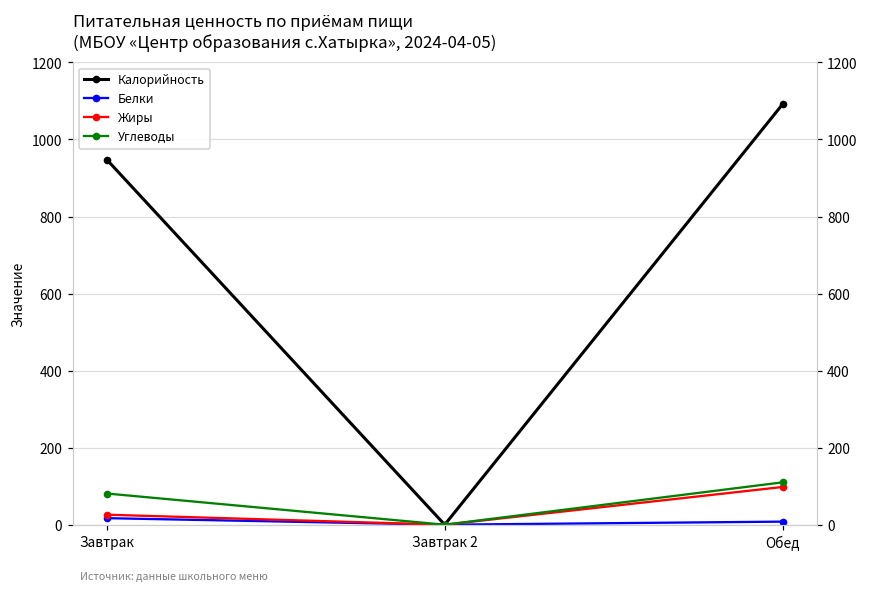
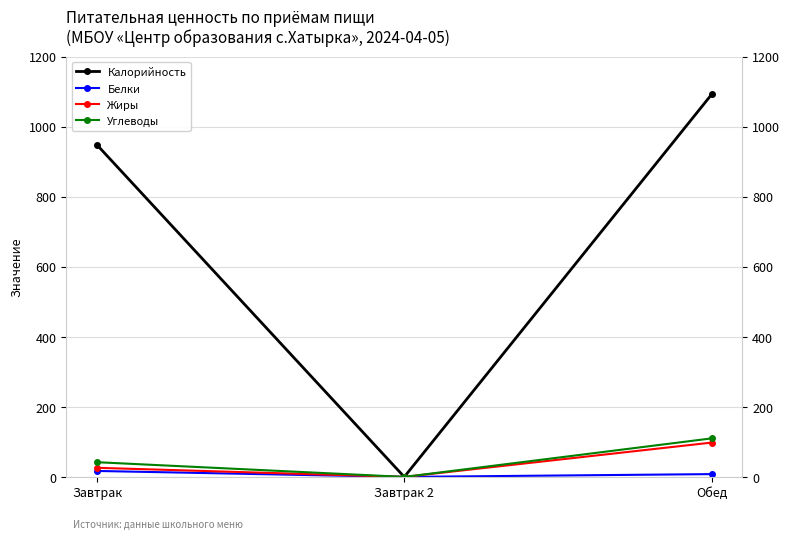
Углеводы, Завтрак: 80 -> 40
